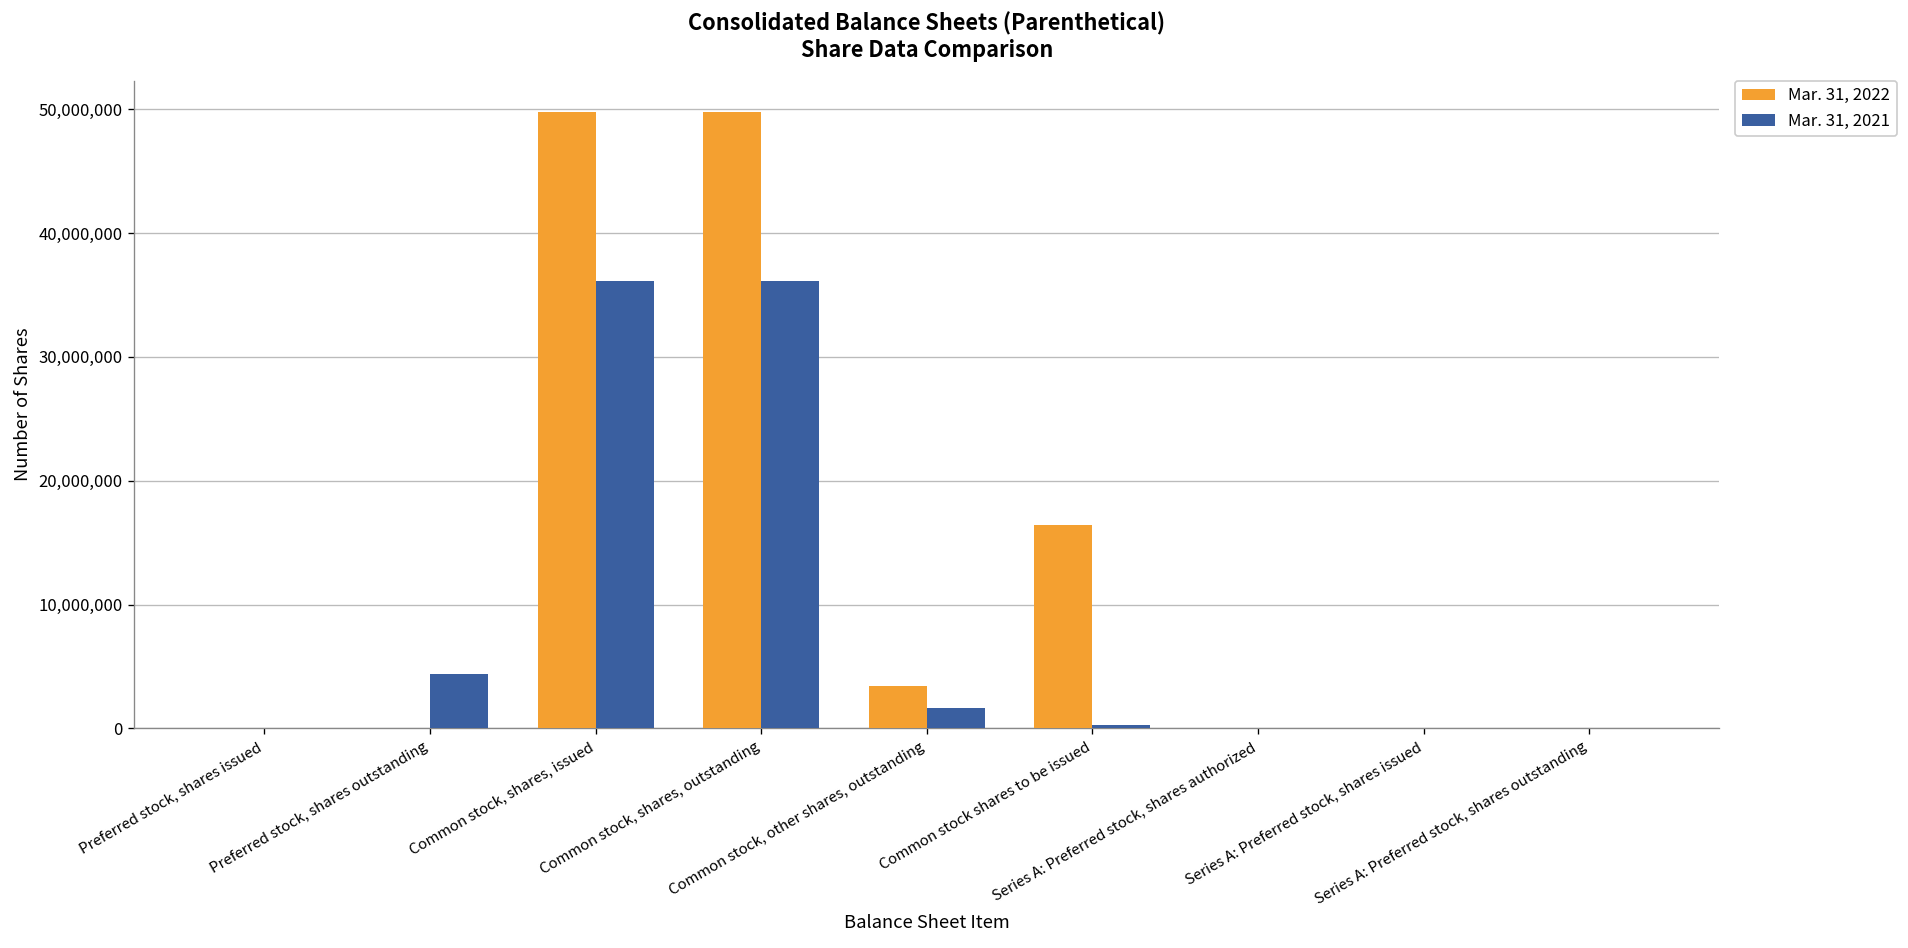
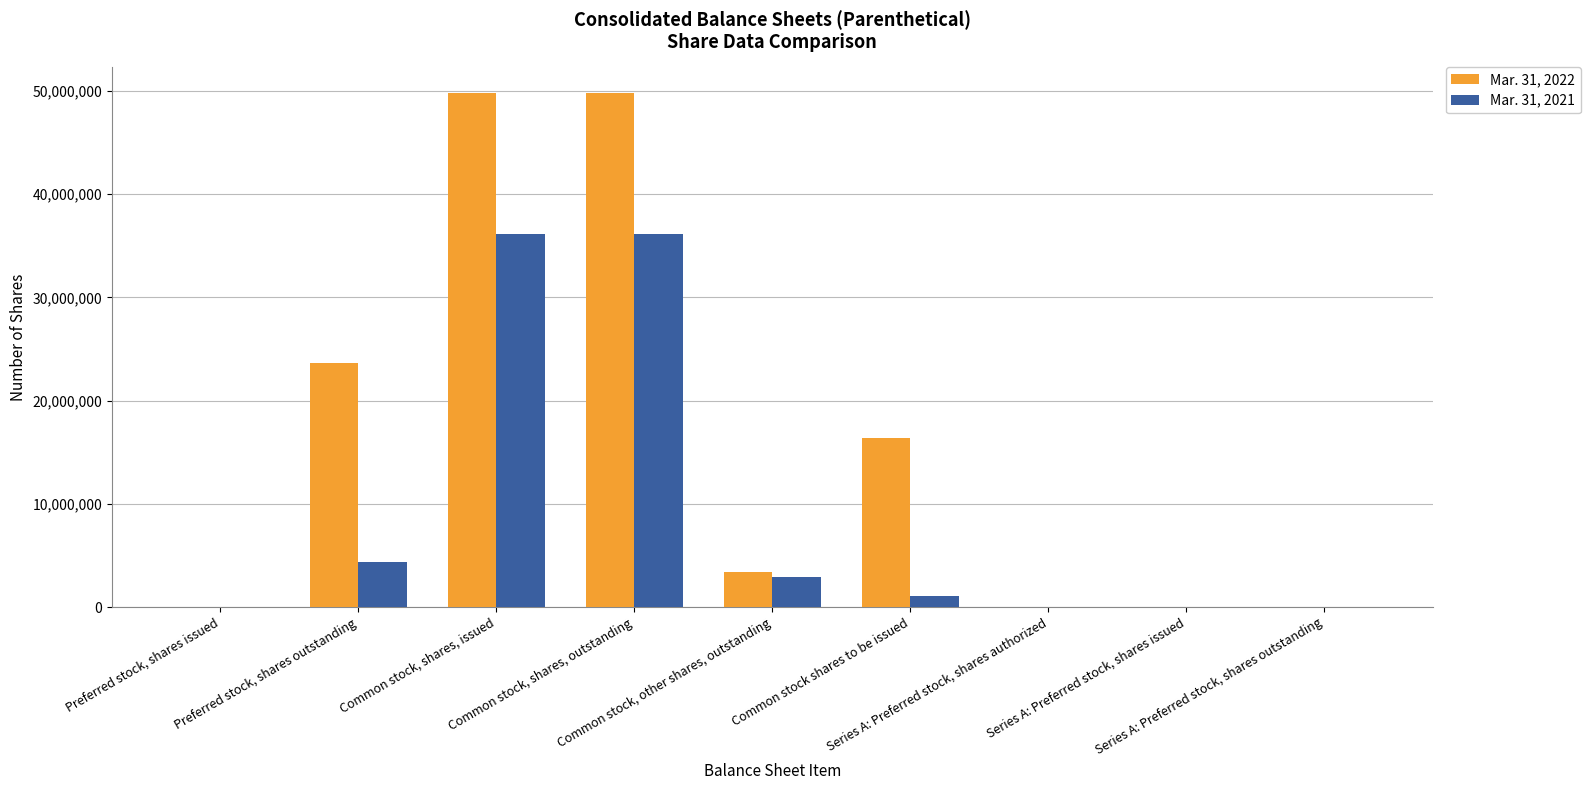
Mar. 31, 2022, Preferred stock, shares outstanding: 0 -> 23,600,000
Mar. 31, 2021, Common stock, other shares, outstanding: 1,600,000 -> 2,900,000
Mar. 31, 2021, Common stock shares to be issued: 300,000 -> 1,100,000
